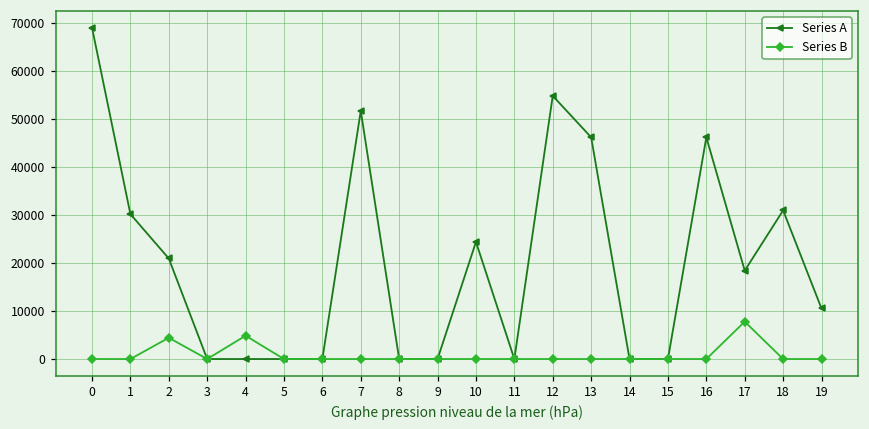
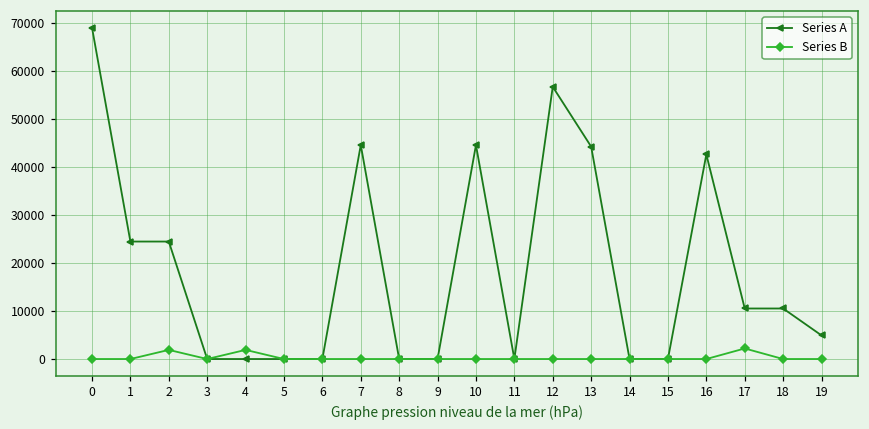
Series A, 1: 30000 -> 24000
Series A, 2: 21000 -> 24000
Series B, 2: 4000 -> 2000
Series B, 4: 5000 -> 2000
Series A, 7: 52000 -> 45000
Series A, 10: 24000 -> 45000
Series A, 12: 55000 -> 57000
Series A, 13: 46000 -> 44000
Series A, 16: 46000 -> 43000
Series A, 17: 18000 -> 11000
Series B, 17: 8000 -> 2000
Series A, 18: 31000 -> 11000
Series A, 19: 11000 -> 5000
